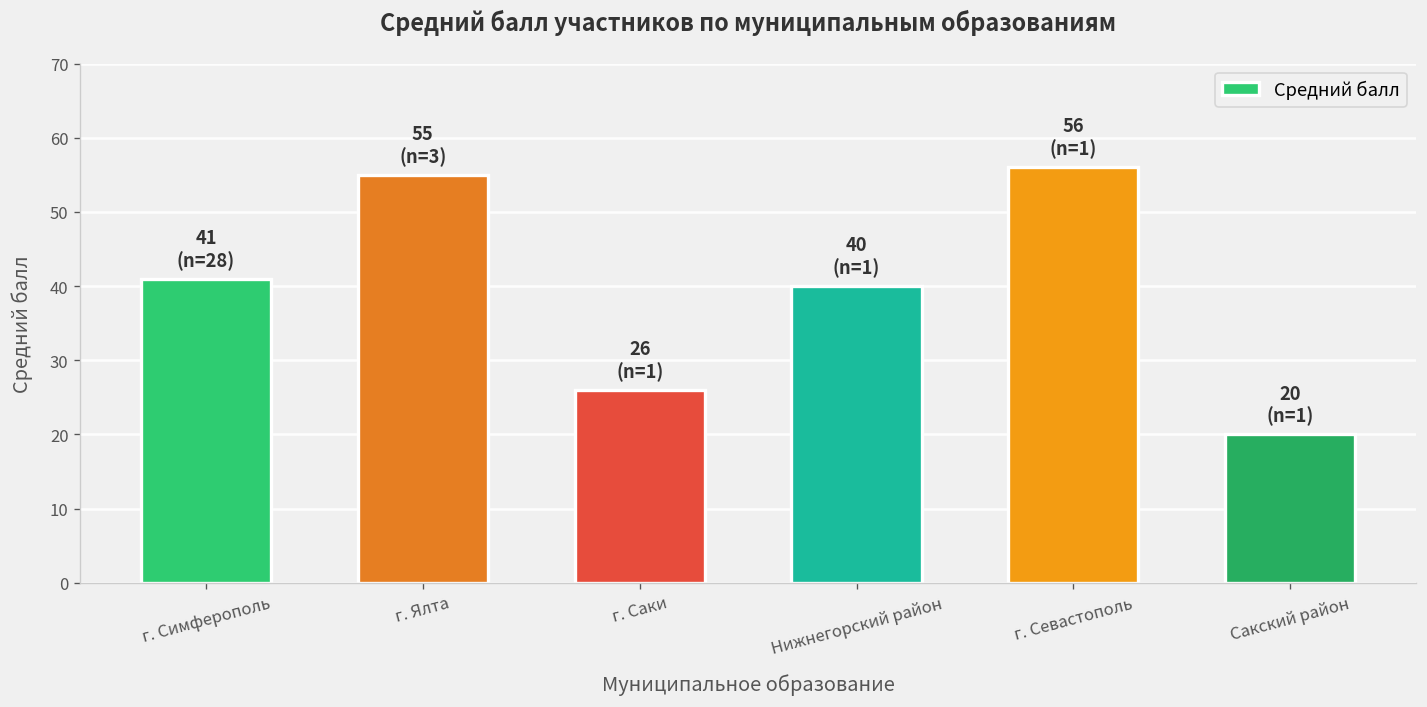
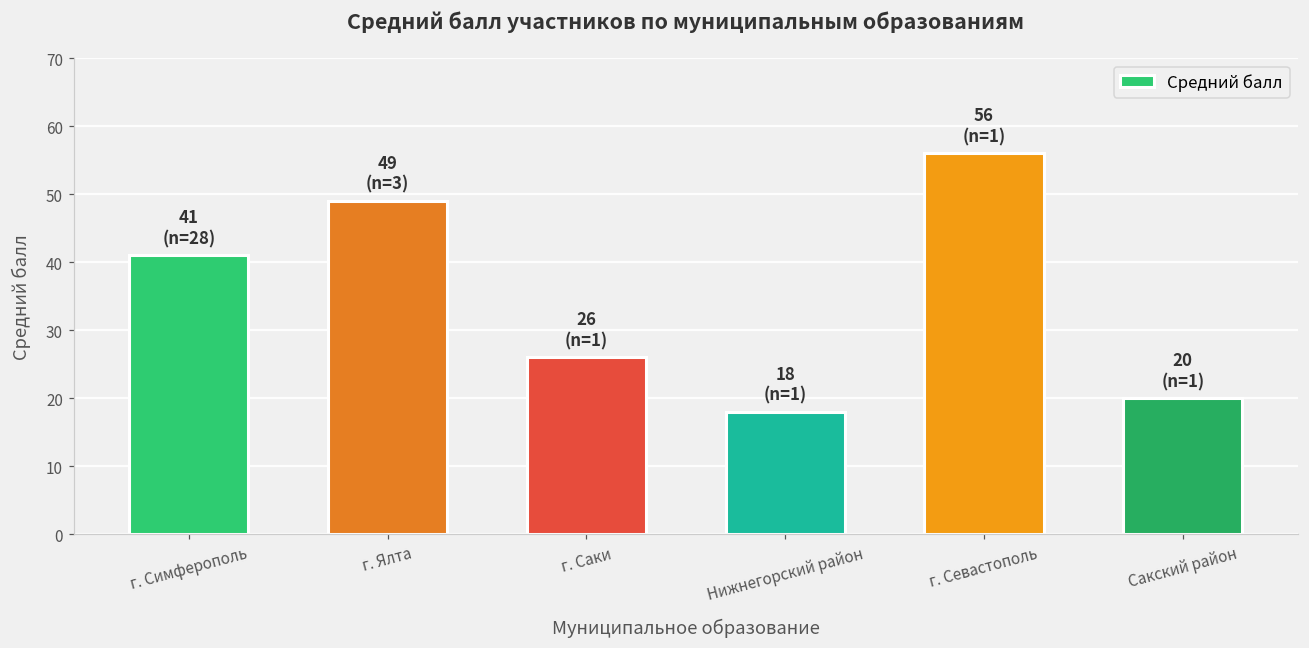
г. Ялта: 55 -> 49
Нижнегорский район: 40 -> 18
